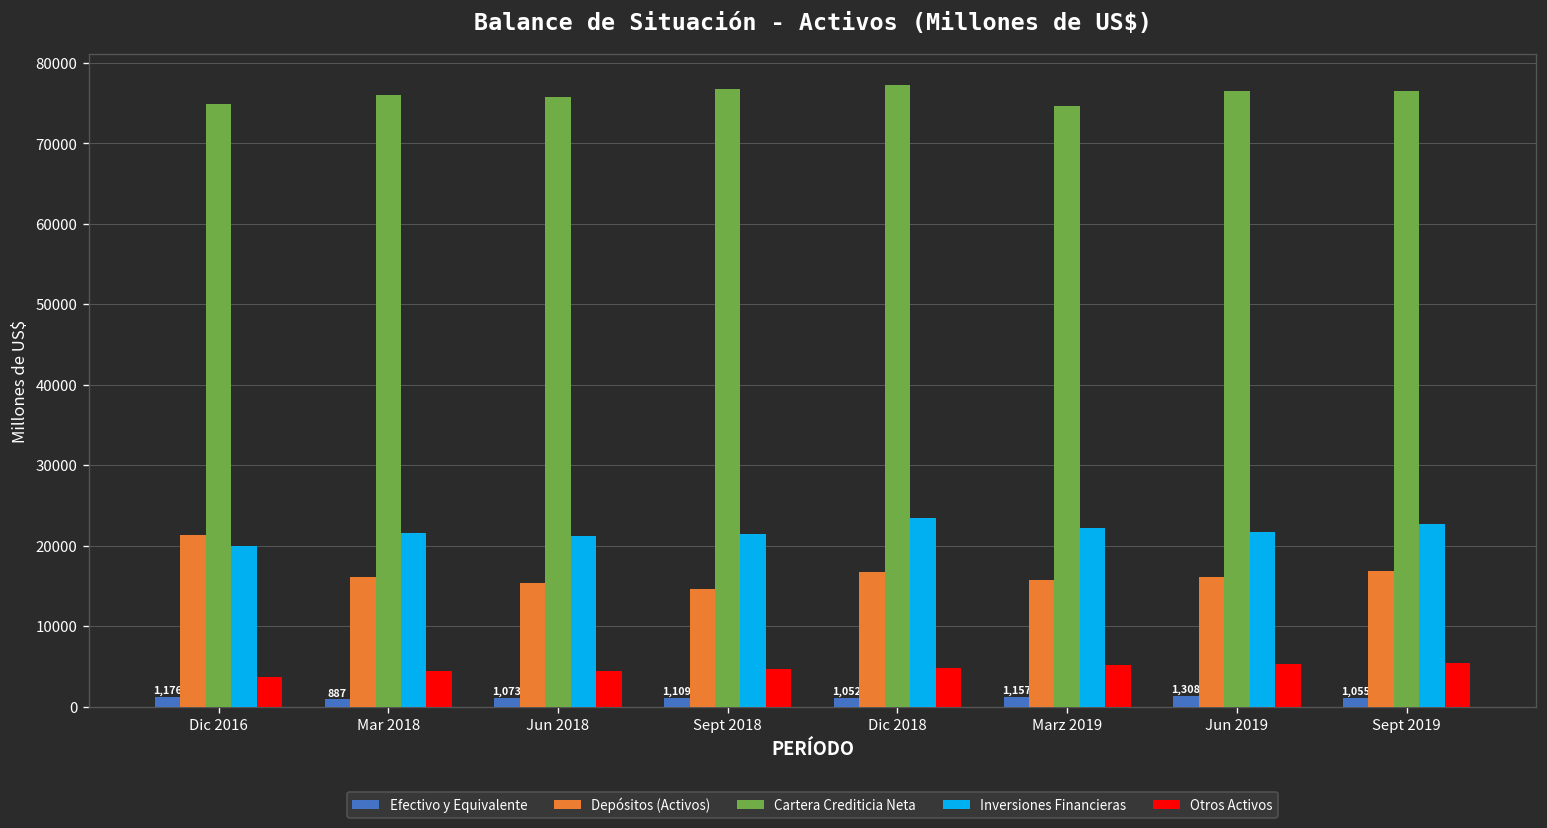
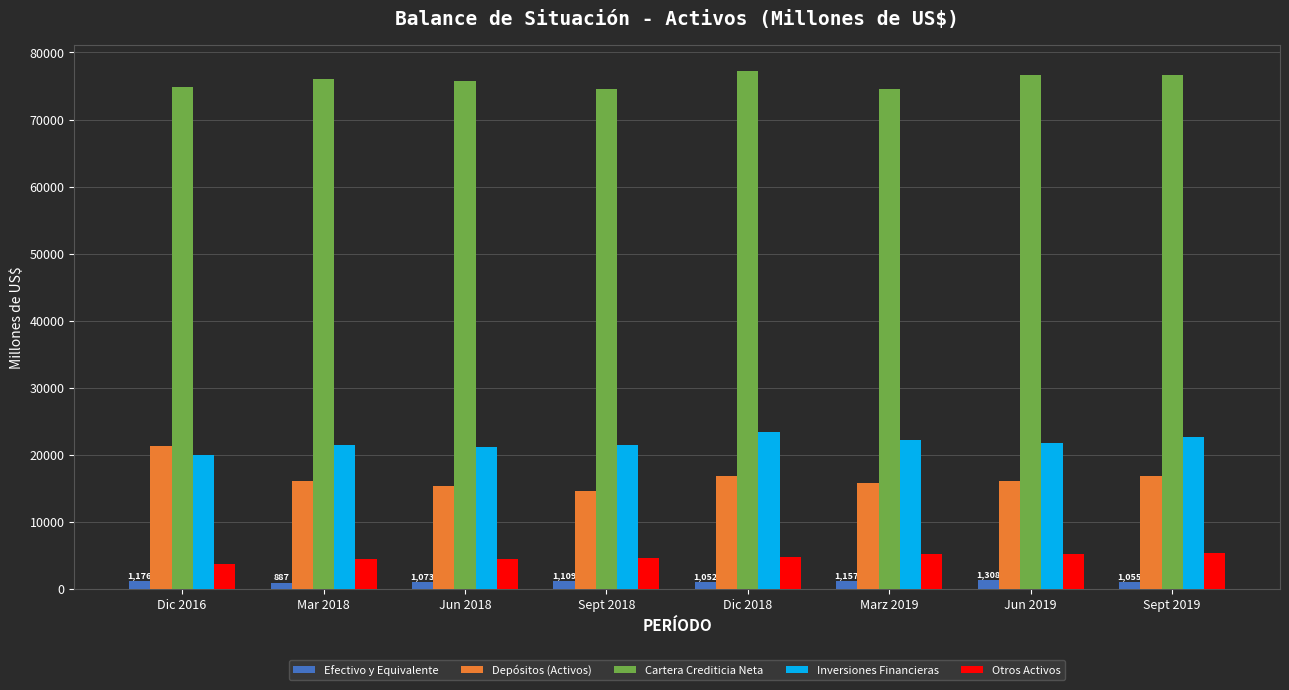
Cartera Crediticia Neta, Sept 2018: 77000 -> 75000
